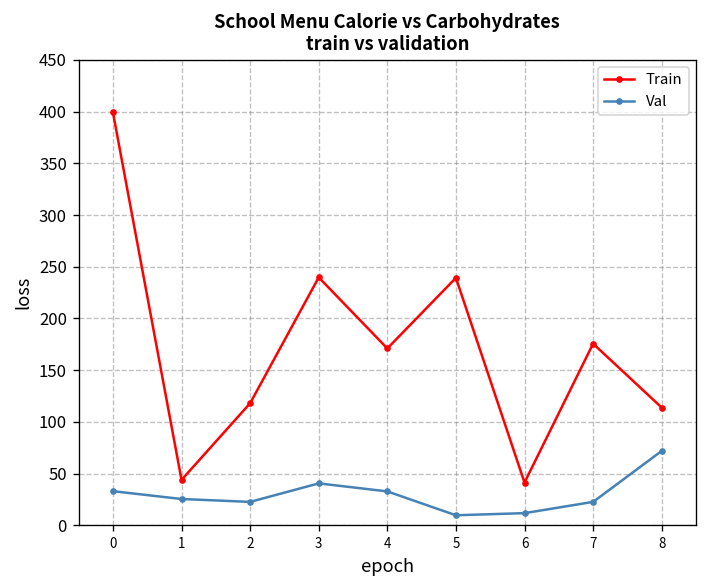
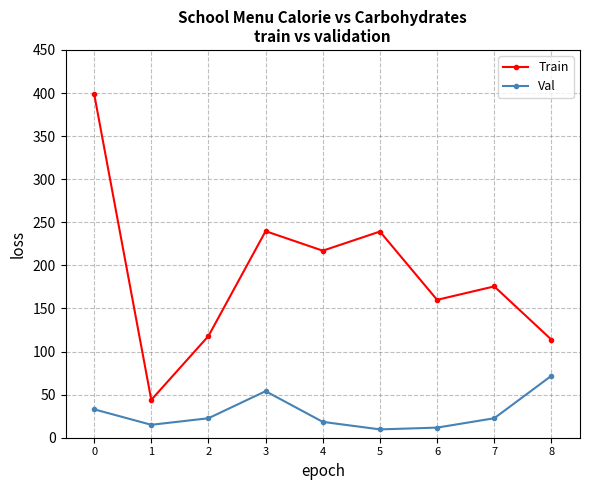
Val, 1: 30 -> 20
Val, 3: 40 -> 50
Train, 4: 170 -> 220
Val, 4: 30 -> 20
Train, 6: 40 -> 160
